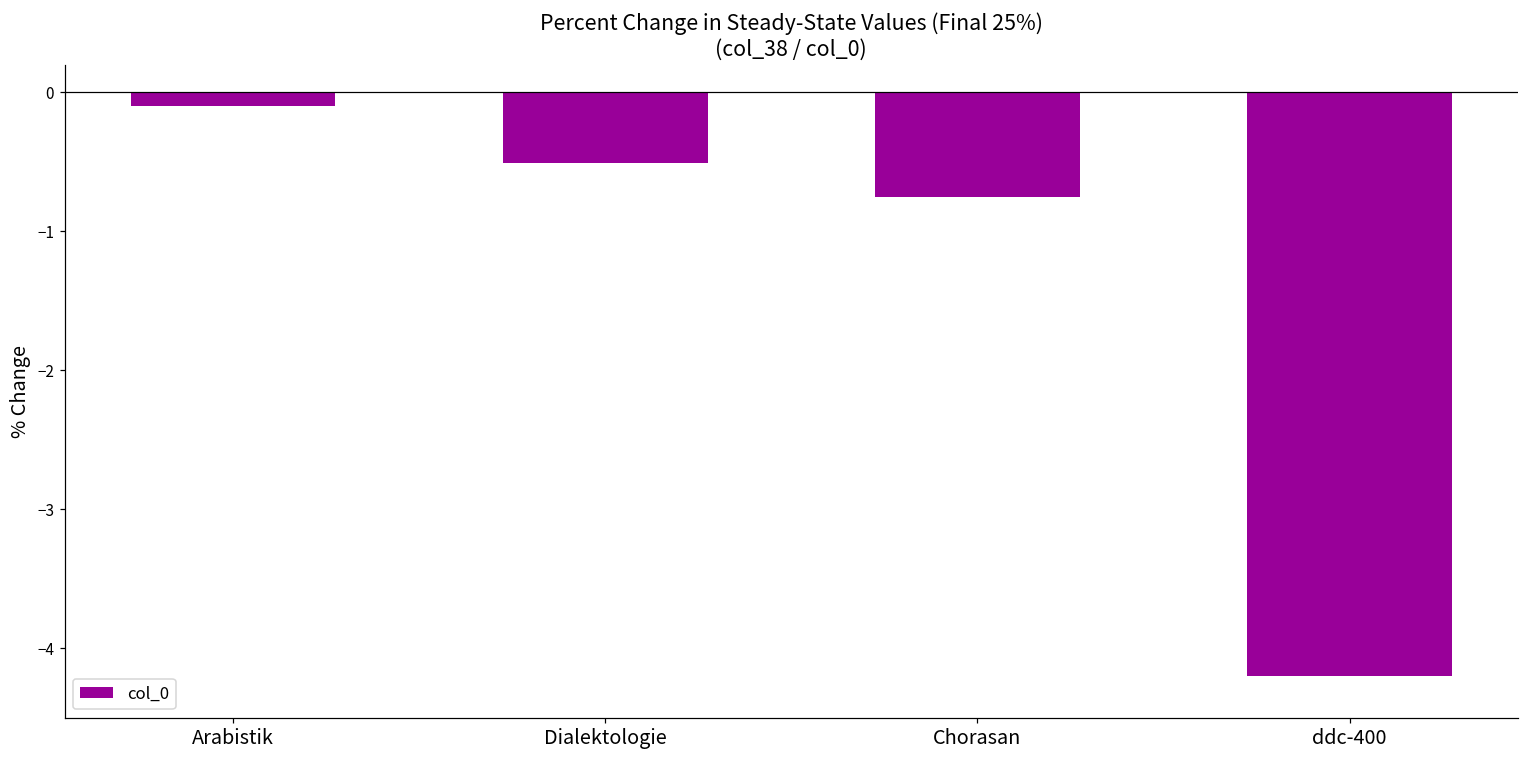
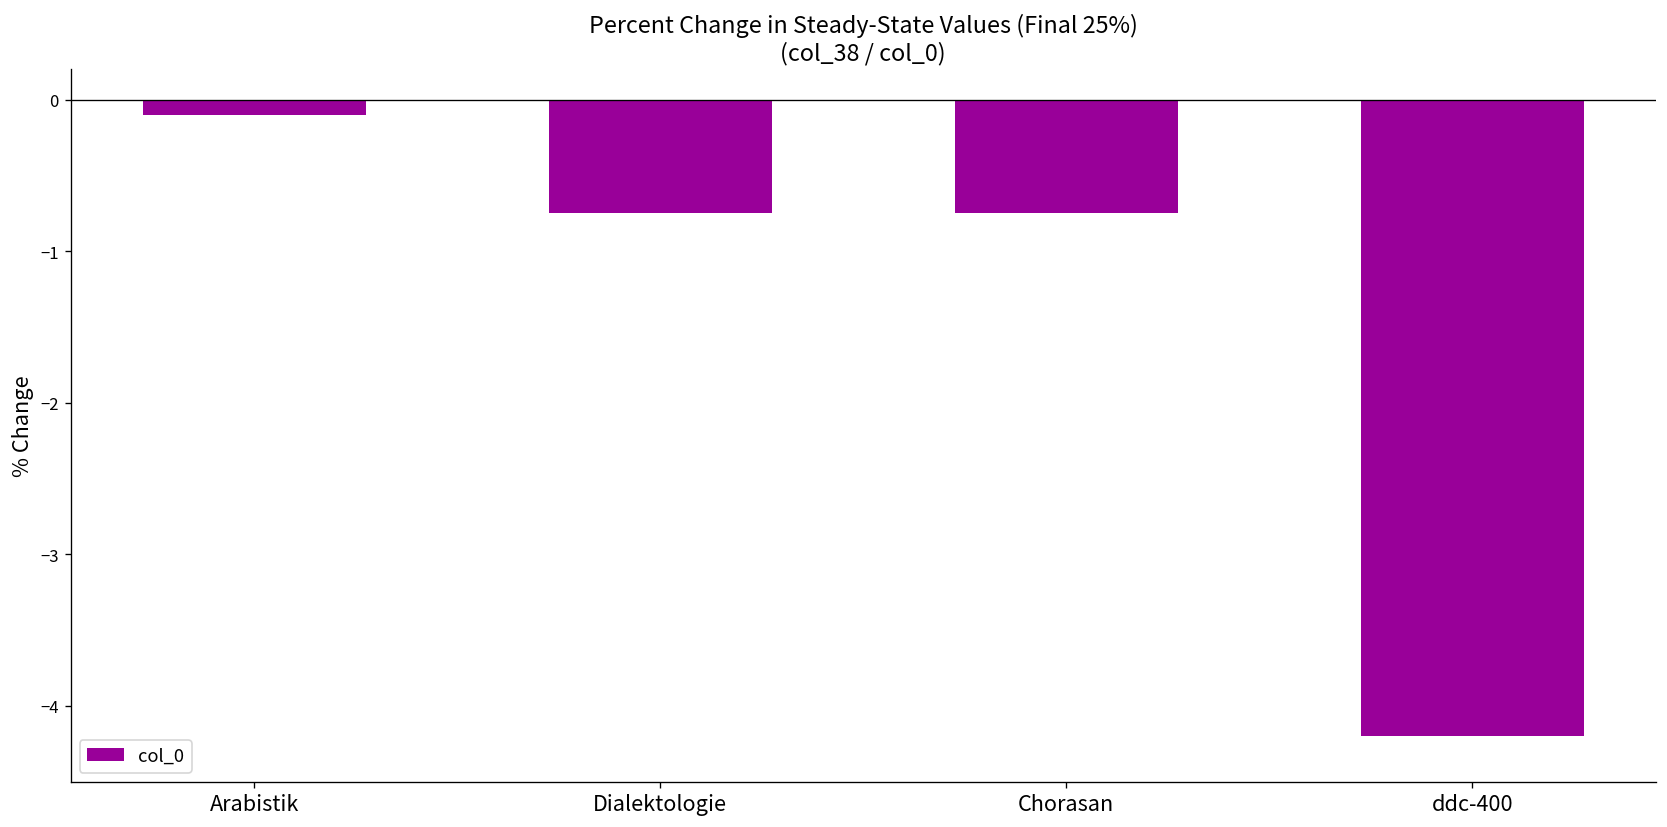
Dialektologie: -0.51 -> -0.75
